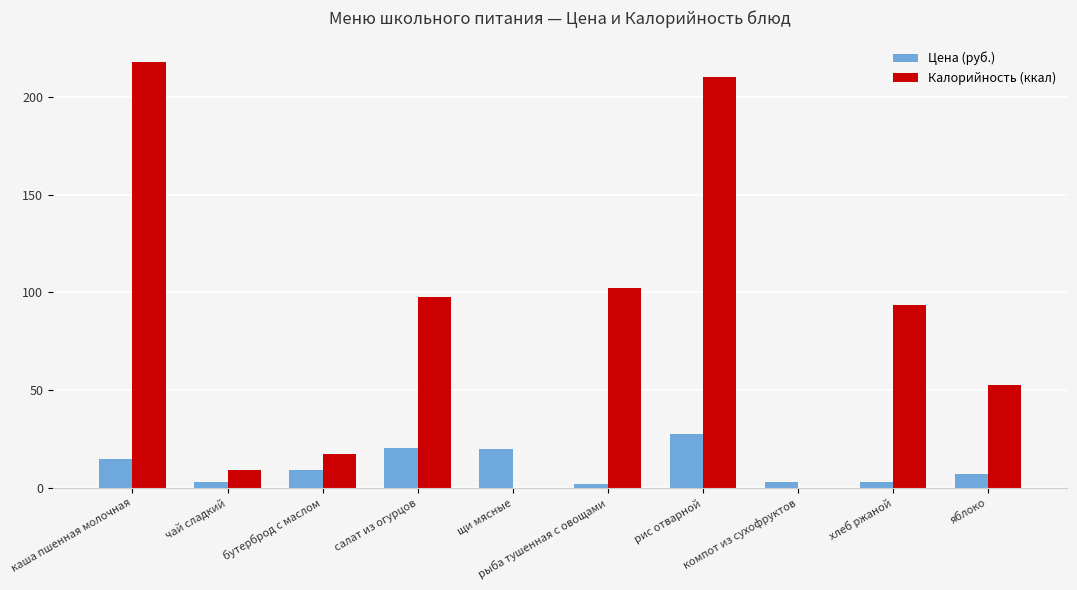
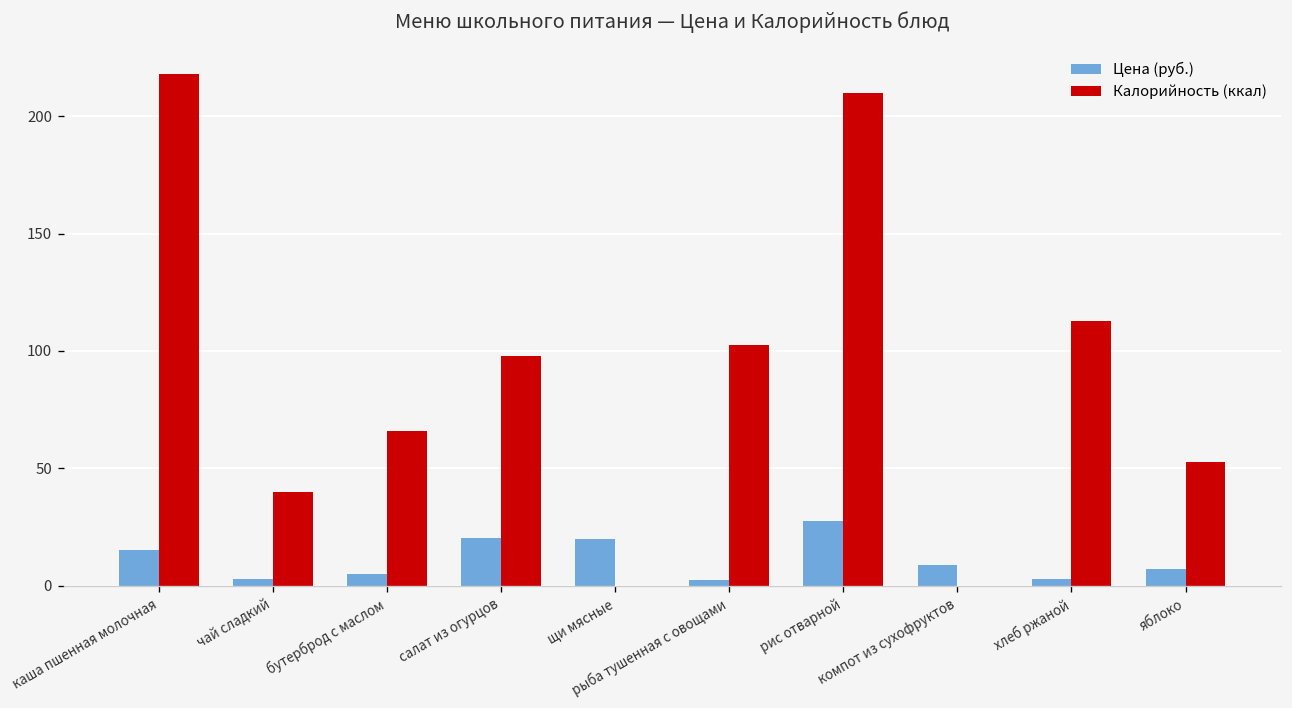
Калорийность (ккал), чай сладкий: 9 -> 40
Цена (руб.), бутерброд с маслом: 9 -> 5
Калорийность (ккал), бутерброд с маслом: 17 -> 66
Цена (руб.), компот из сухофруктов: 3 -> 9
Калорийность (ккал), хлеб ржаной: 94 -> 113
